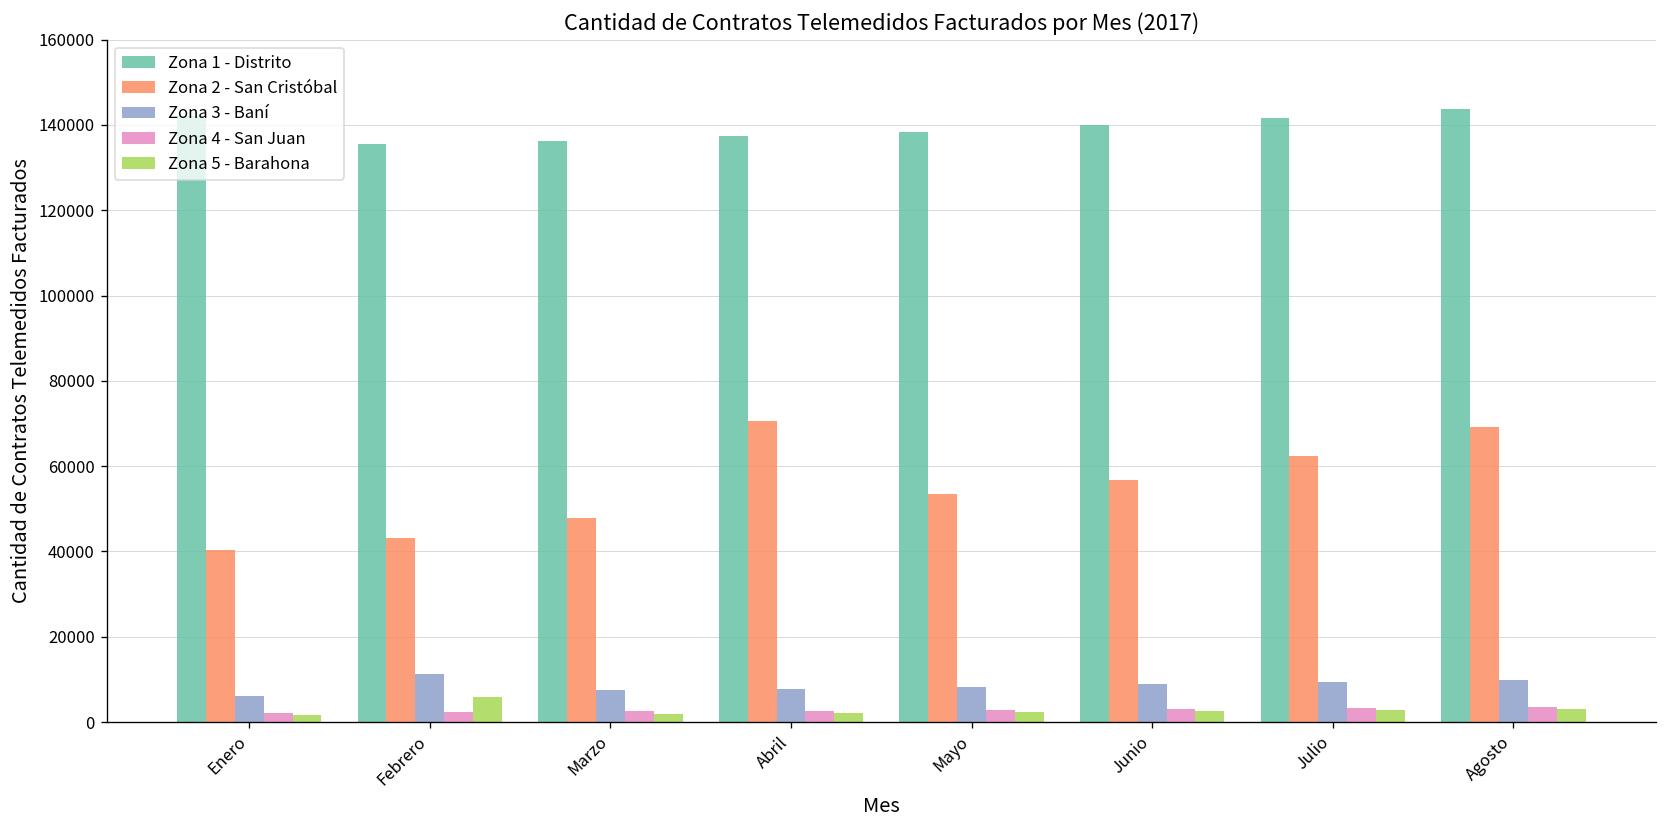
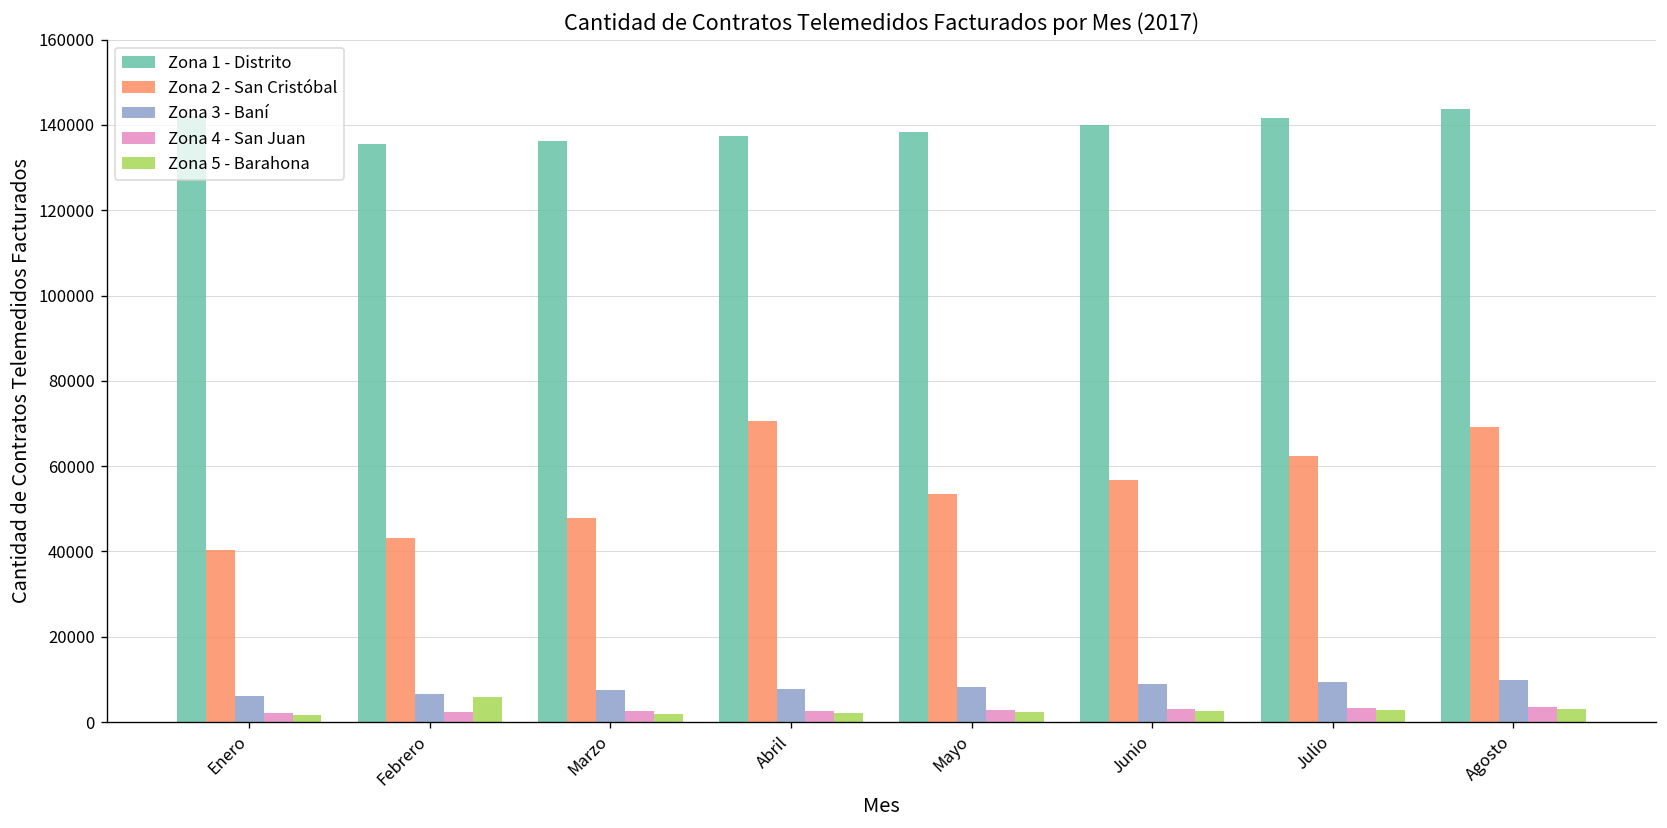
Zona 3 - Baní, Febrero: 11000 -> 7000
